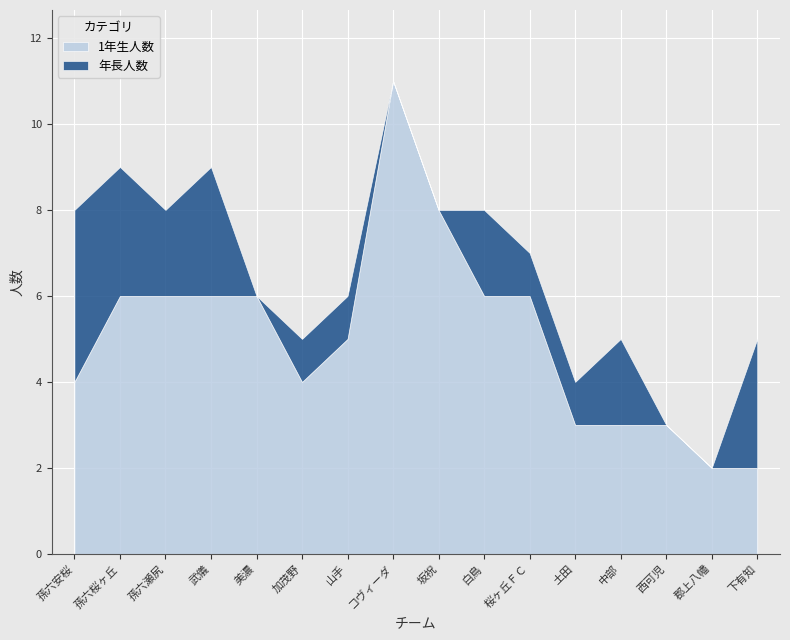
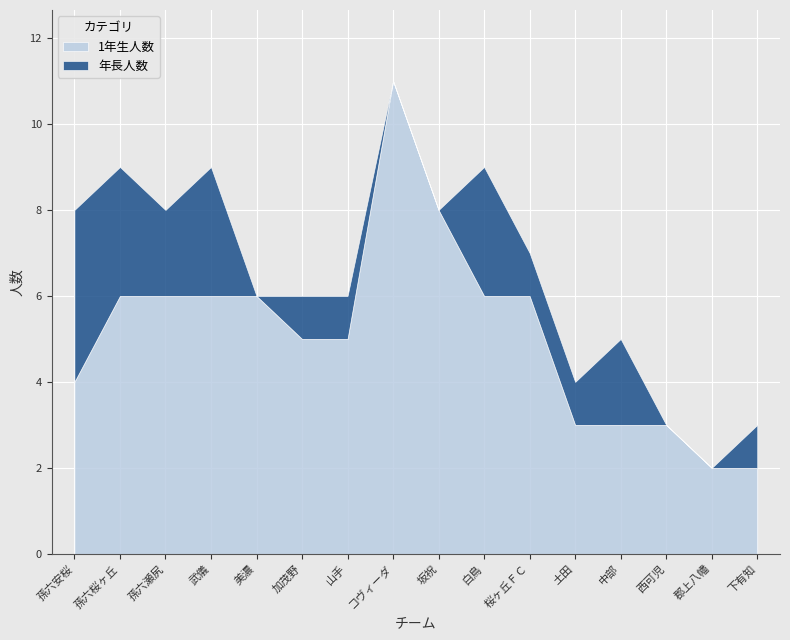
1年生人数, 加茂野: 4 -> 5
年長人数, 白鳥: 2 -> 3
年長人数, 下有知: 3 -> 1
